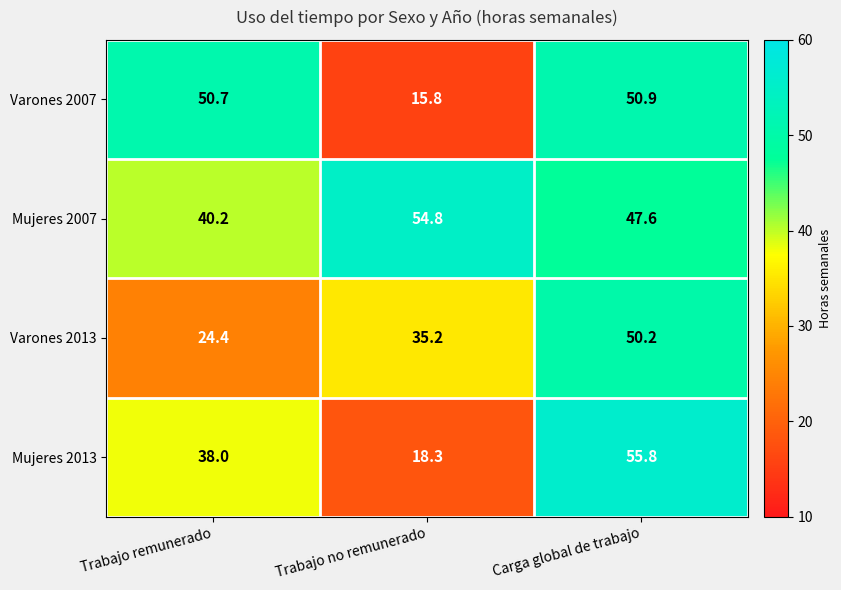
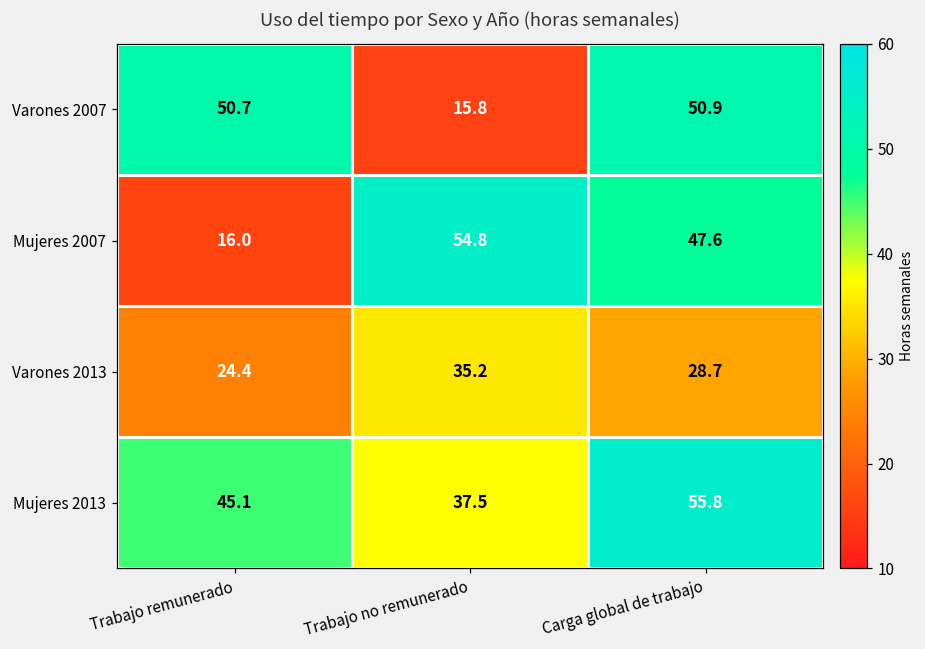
Mujeres 2007, Trabajo remunerado: 40.2 -> 16.0
Varones 2013, Carga global de trabajo: 50.2 -> 28.7
Mujeres 2013, Trabajo remunerado: 38.0 -> 45.1
Mujeres 2013, Trabajo no remunerado: 18.3 -> 37.5
